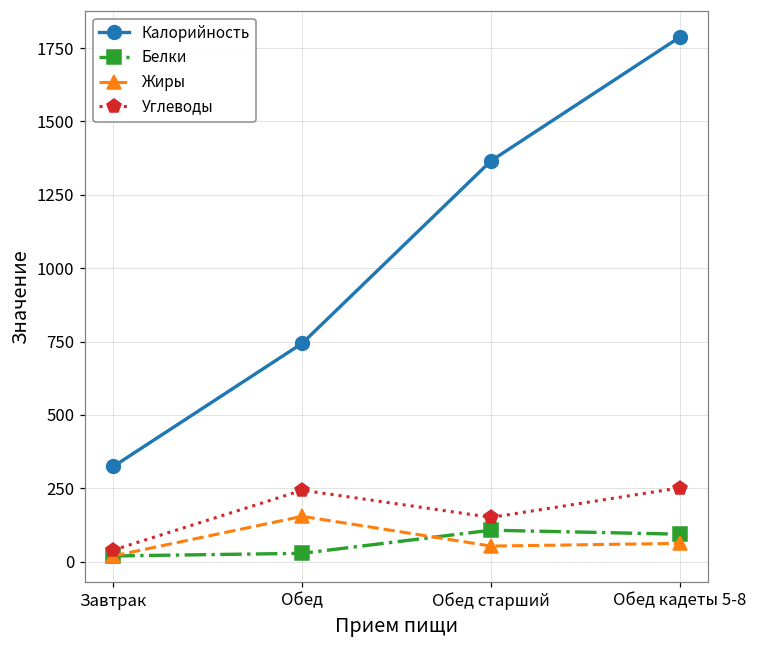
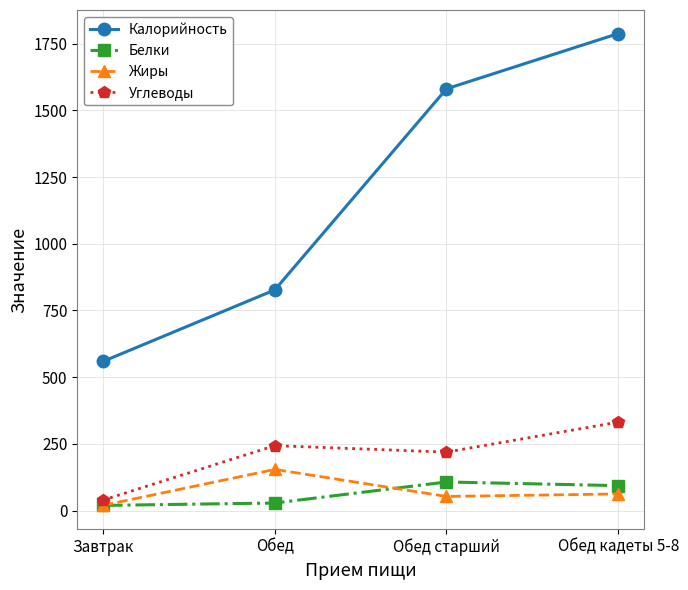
Калорийность, Завтрак: 320 -> 560
Калорийность, Обед: 740 -> 830
Калорийность, Обед старший: 1370 -> 1580
Углеводы, Обед старший: 150 -> 220
Углеводы, Обед кадеты 5-8: 250 -> 330
